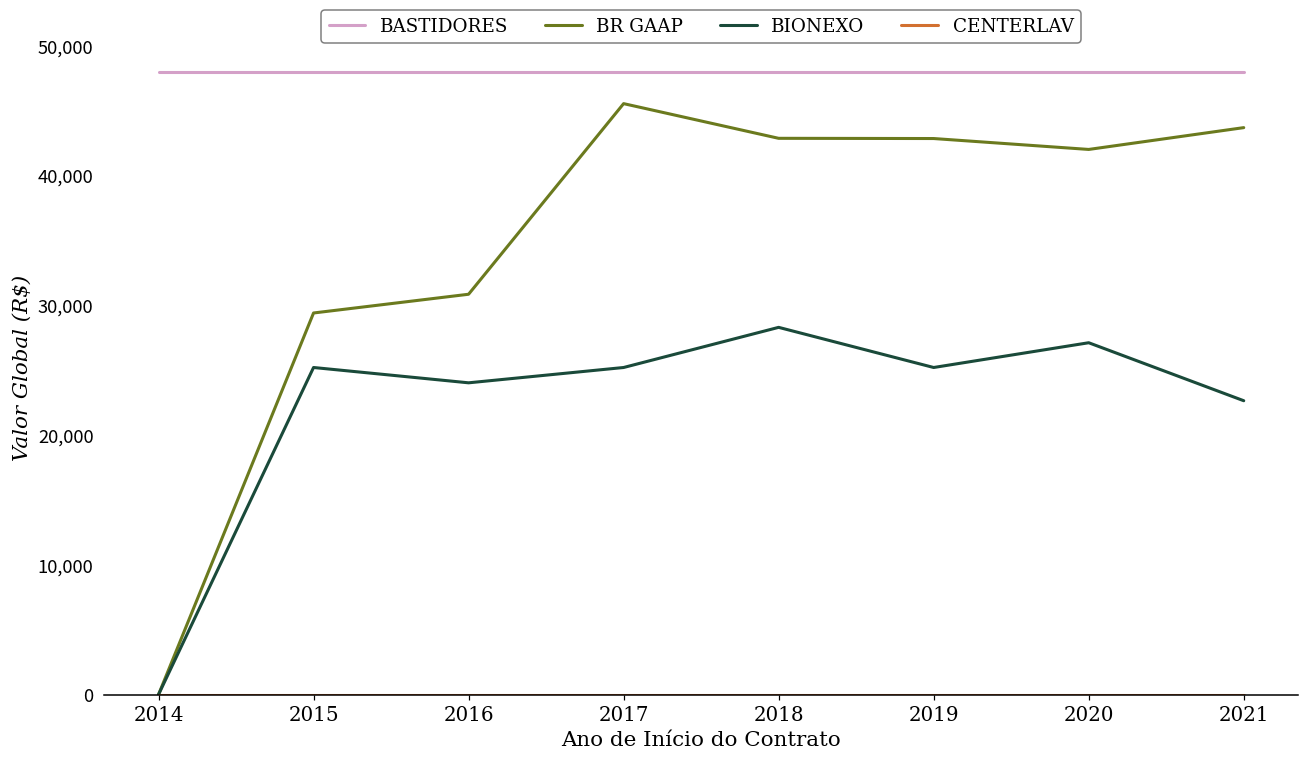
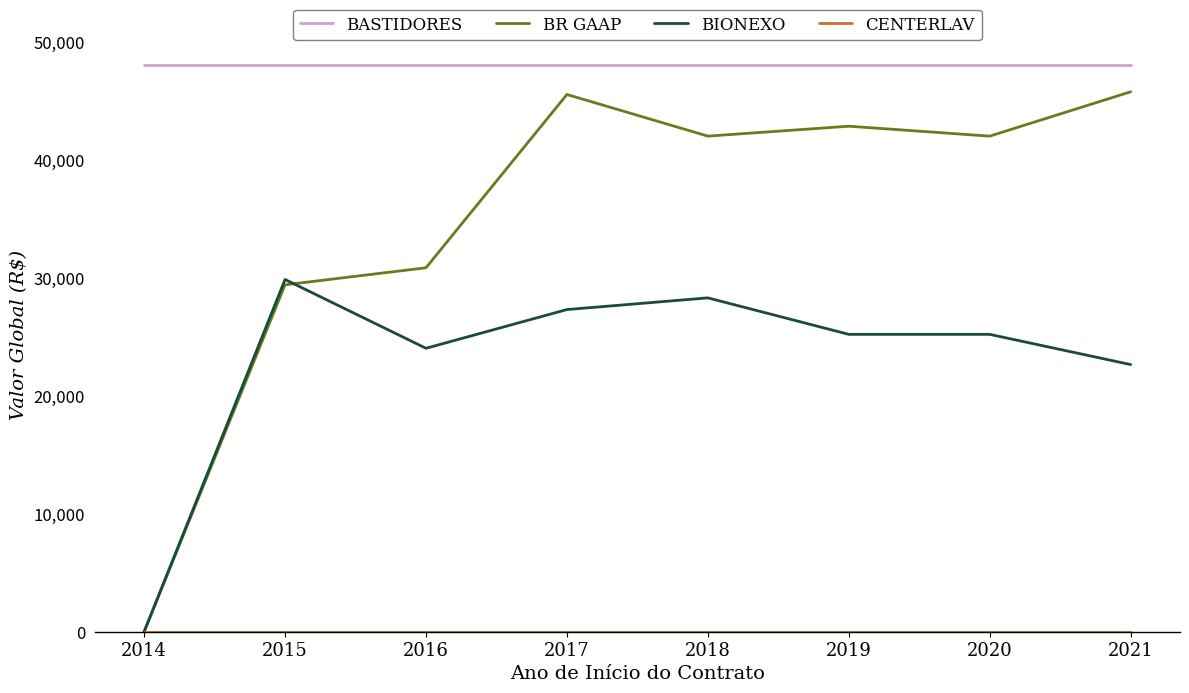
BIONEXO, 2015: 25,200 -> 29,900
BIONEXO, 2017: 25,200 -> 27,300
BR GAAP, 2018: 42,900 -> 42,000
BIONEXO, 2020: 27,100 -> 25,200
BR GAAP, 2021: 43,700 -> 45,800
